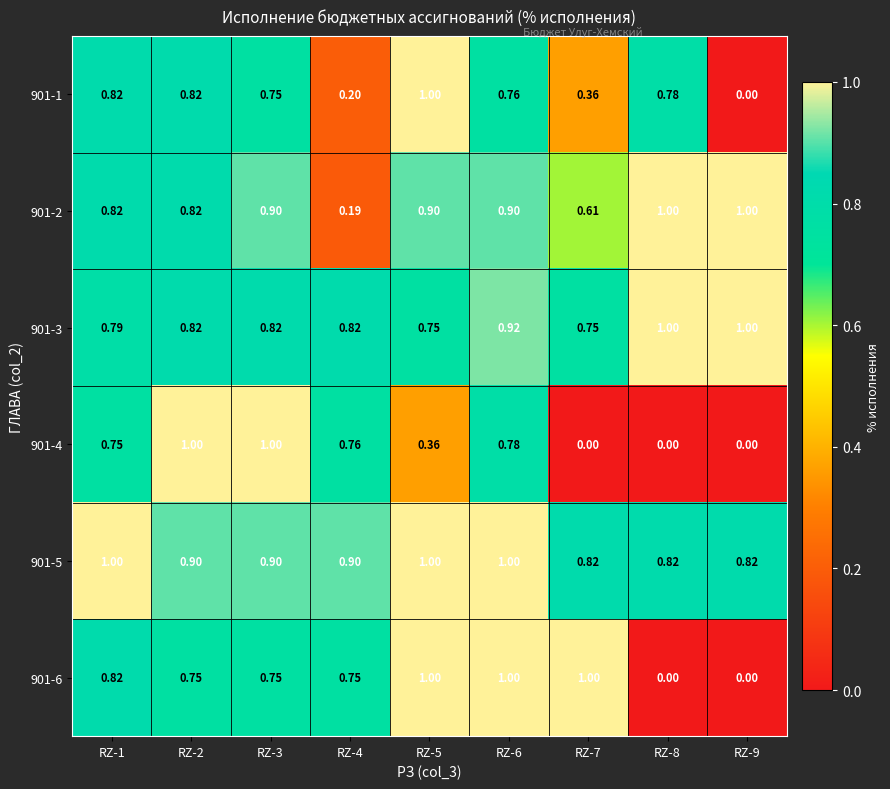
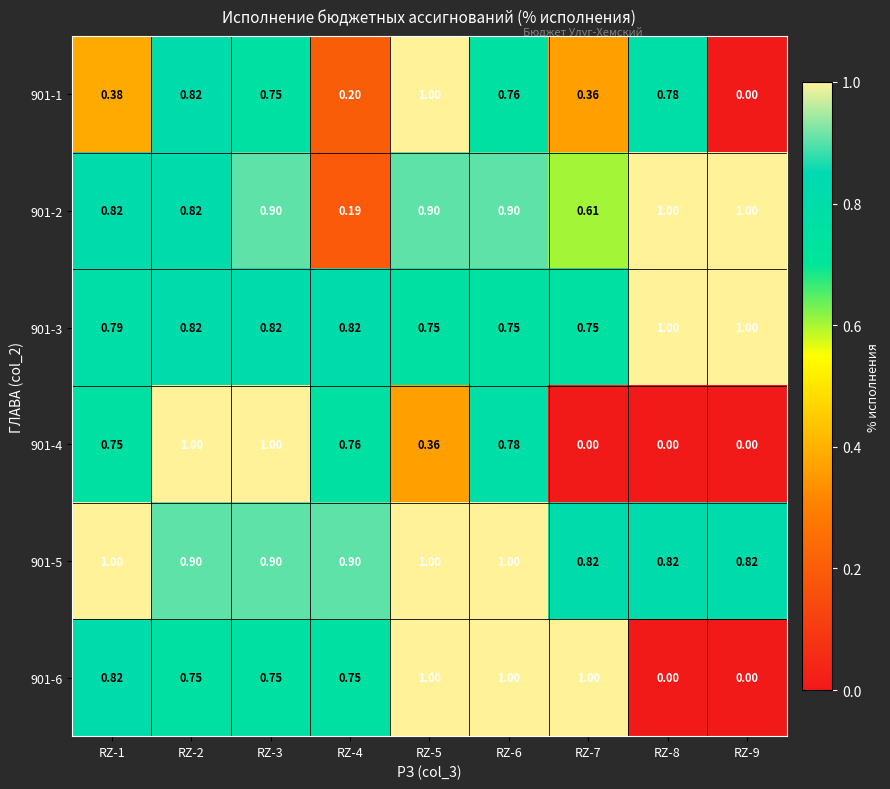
901-1, RZ-1: 0.82 -> 0.38
901-3, RZ-6: 0.92 -> 0.75
